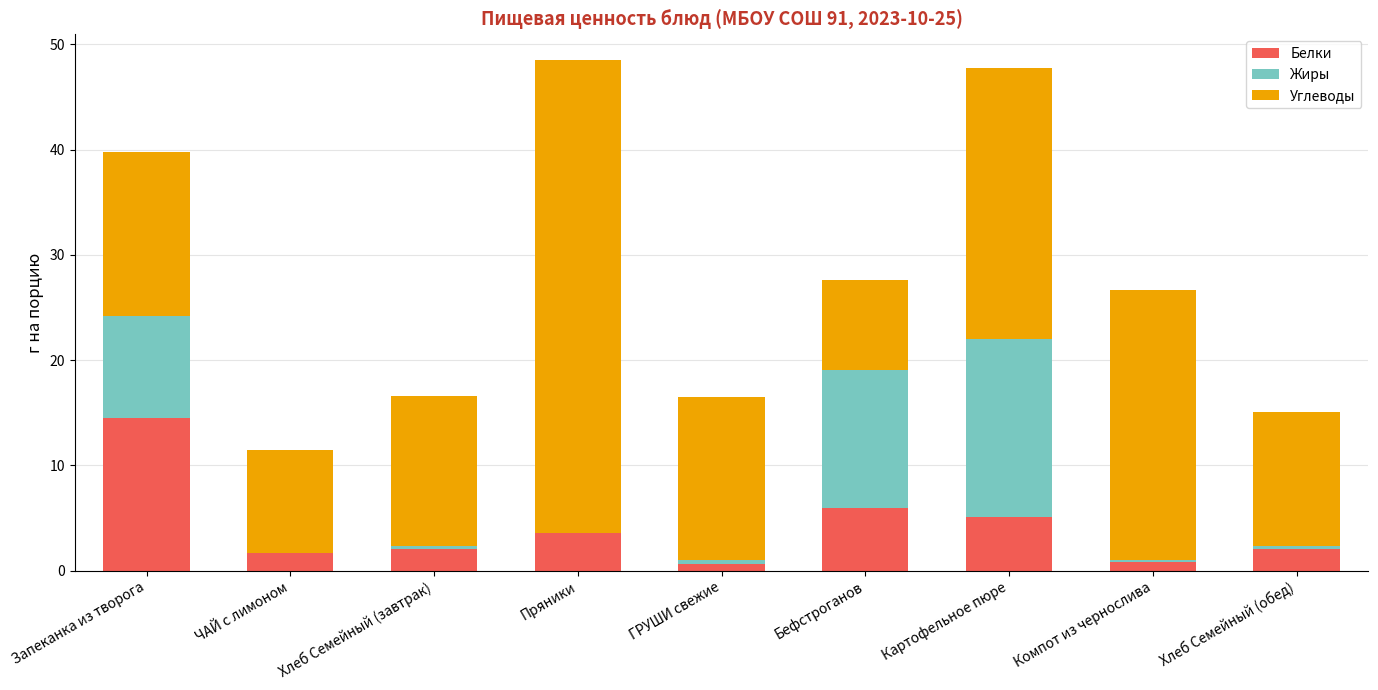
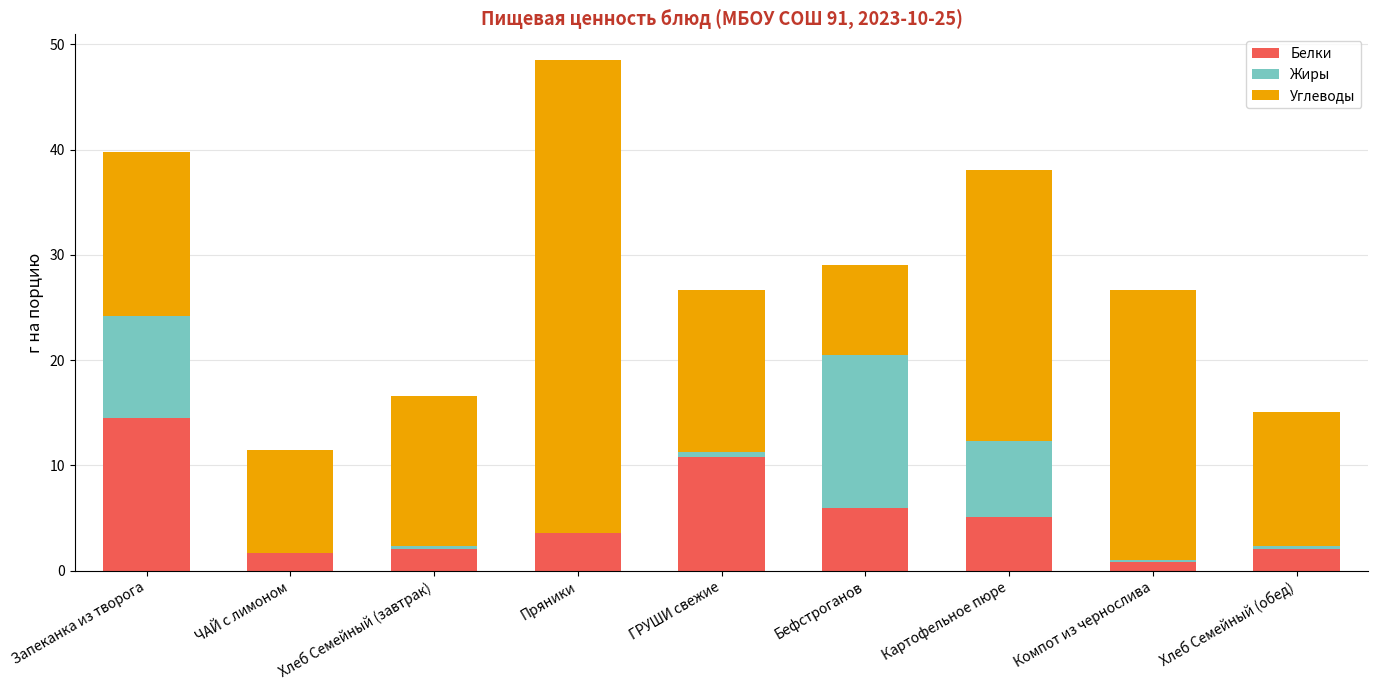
Белки, ГРУШИ свежие: 0.6 -> 10.8
Жиры, Бефстроганов: 13.1 -> 14.5
Жиры, Картофельное пюре: 16.9 -> 7.2
